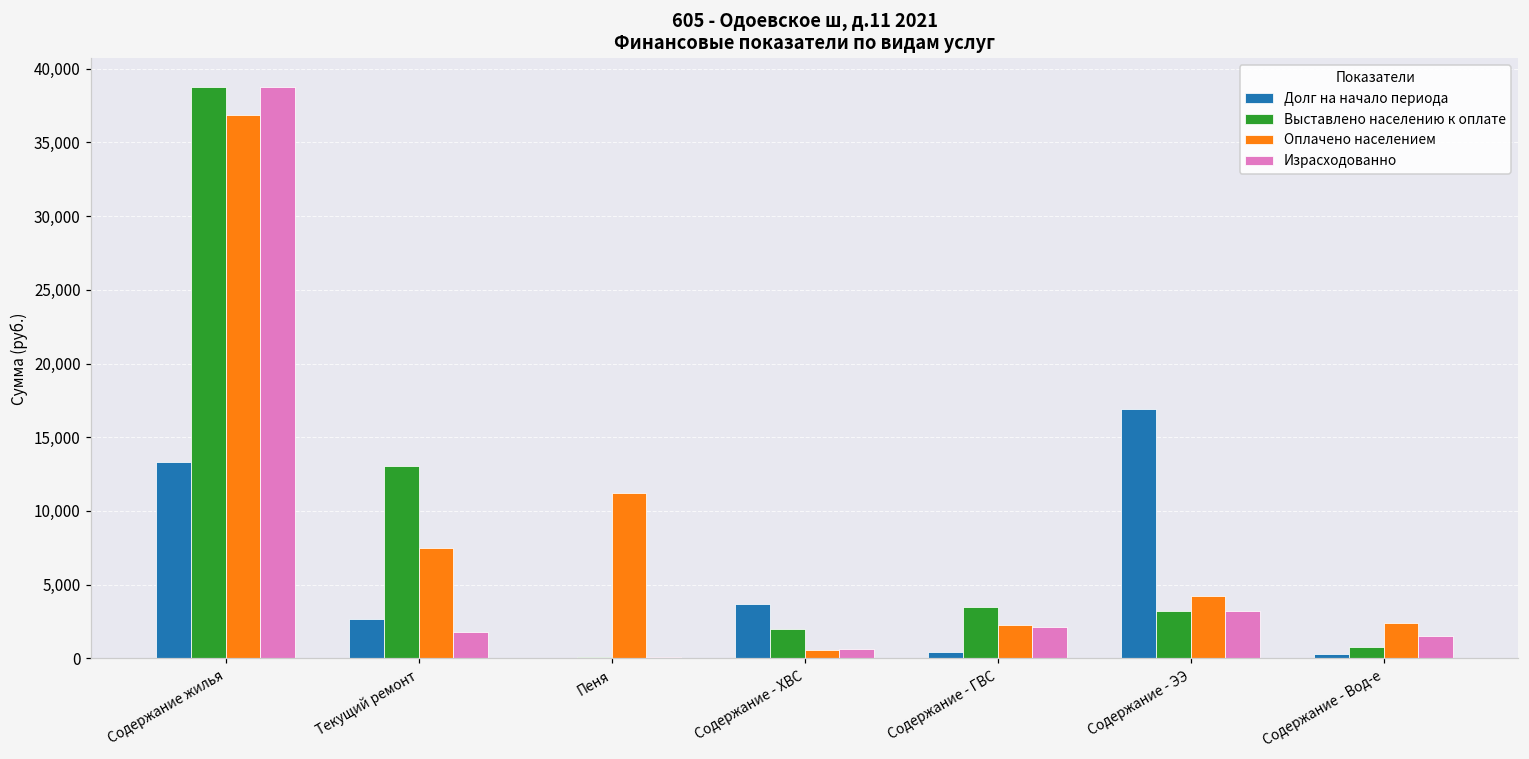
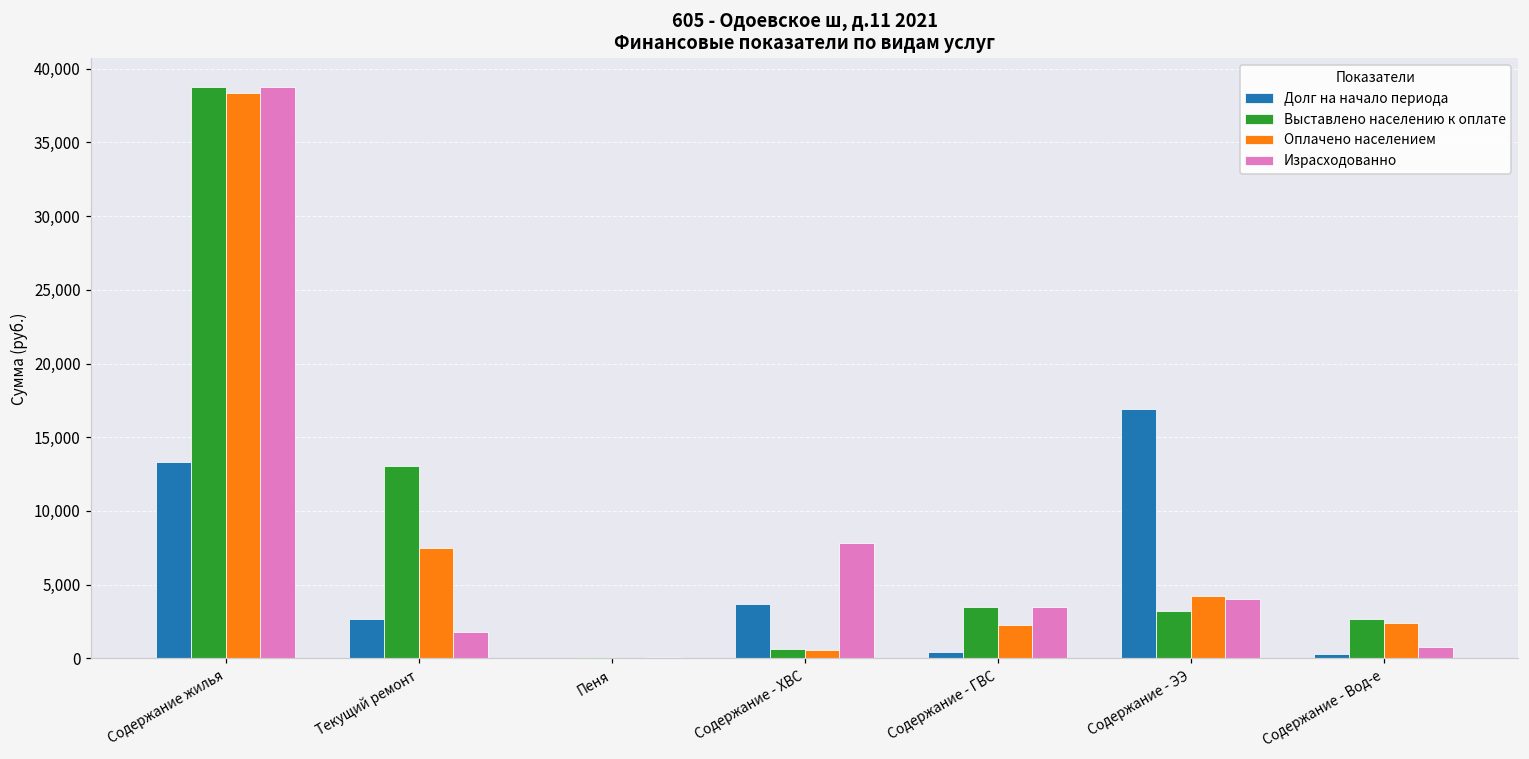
Оплачено населением, Содержание жилья: 36,900 -> 38,300
Оплачено населением, Пеня: 11,200 -> 0
Выставлено населению к оплате, Содержание - ХВС: 2,000 -> 600
Израсходованно, Содержание - ХВС: 600 -> 7,800
Израсходованно, Содержание - ГВС: 2,100 -> 3,500
Израсходованно, Содержание - ЭЭ: 3,200 -> 4,000
Выставлено населению к оплате, Содержание - Вод-е: 800 -> 2,700
Израсходованно, Содержание - Вод-е: 1,500 -> 800
